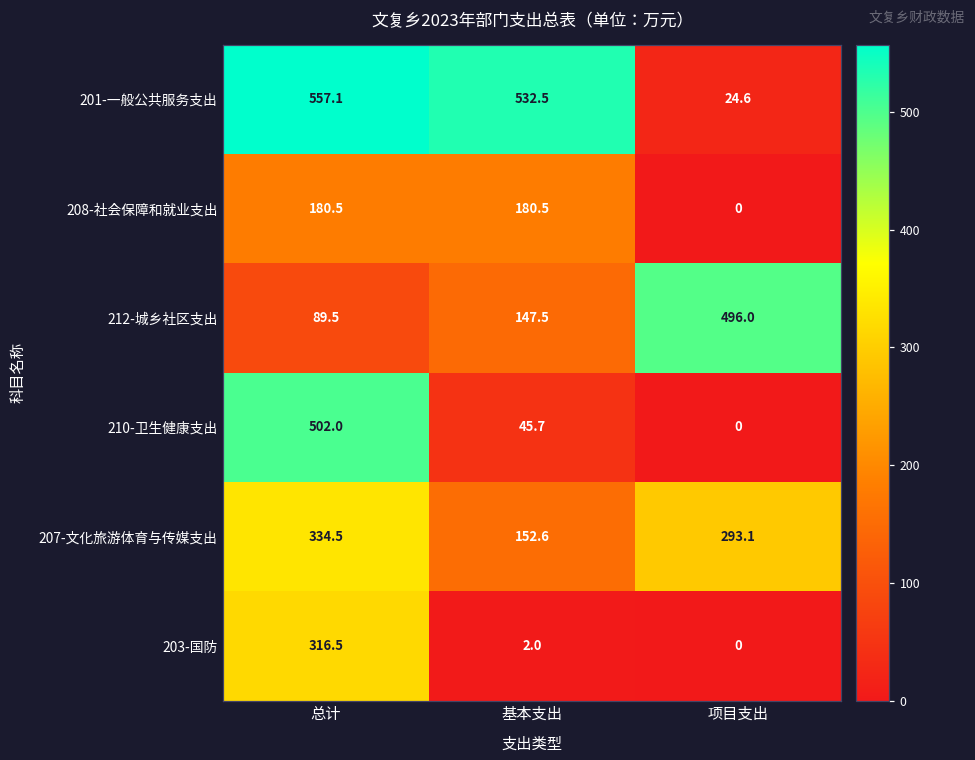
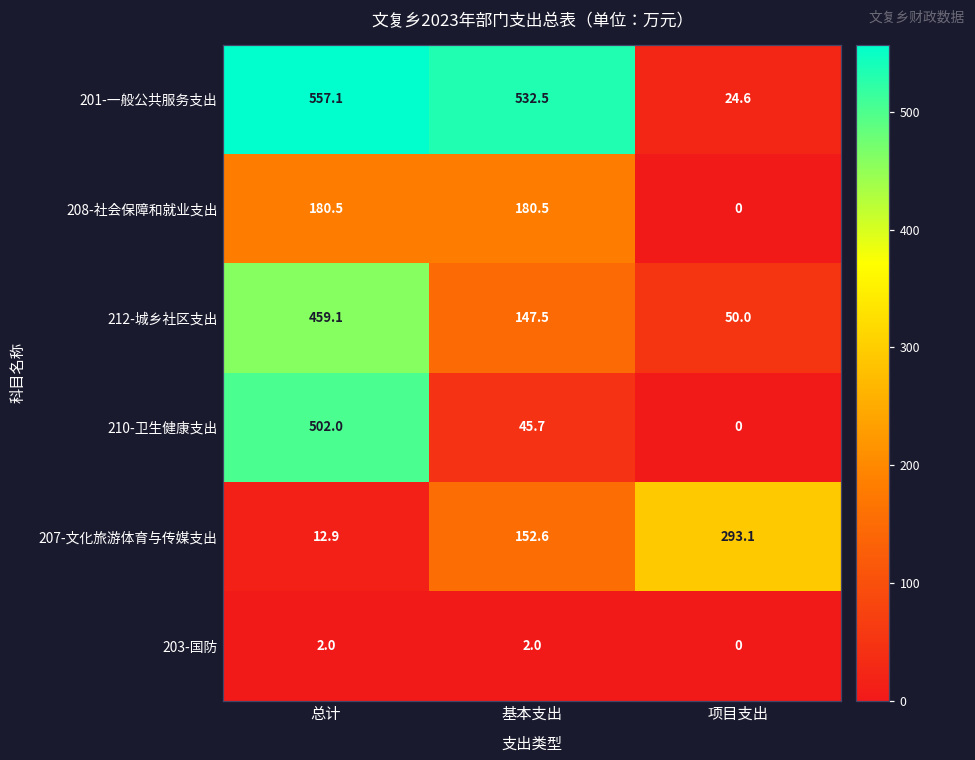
212-城乡社区支出, 总计: 89.5 -> 459.1
212-城乡社区支出, 项目支出: 496.0 -> 50.0
207-文化旅游体育与传媒支出, 总计: 334.5 -> 12.9
203-国防, 总计: 316.5 -> 2.0
